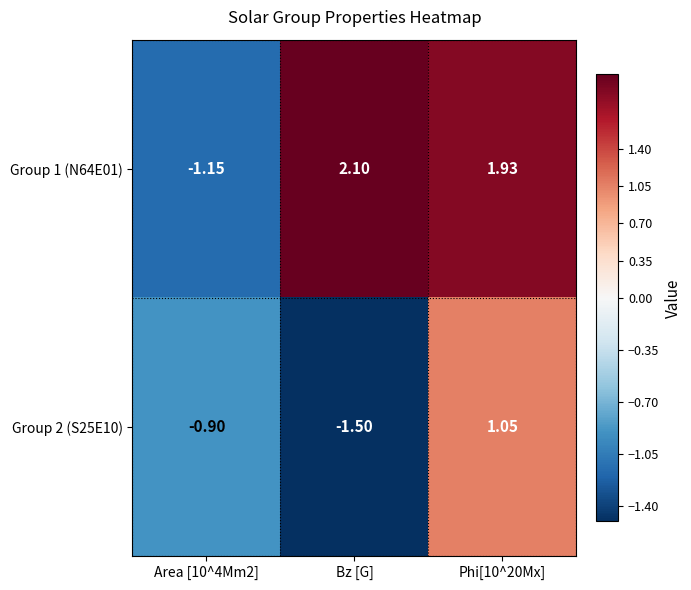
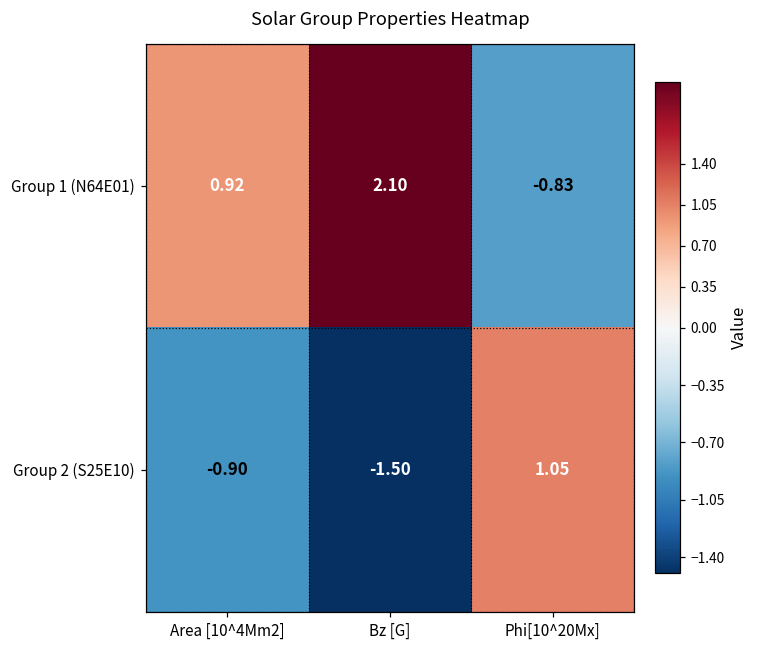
Group 1 (N64E01), Area [10^4Mm2]: -1.15 -> 0.92
Group 1 (N64E01), Phi[10^20Mx]: 1.93 -> -0.83
